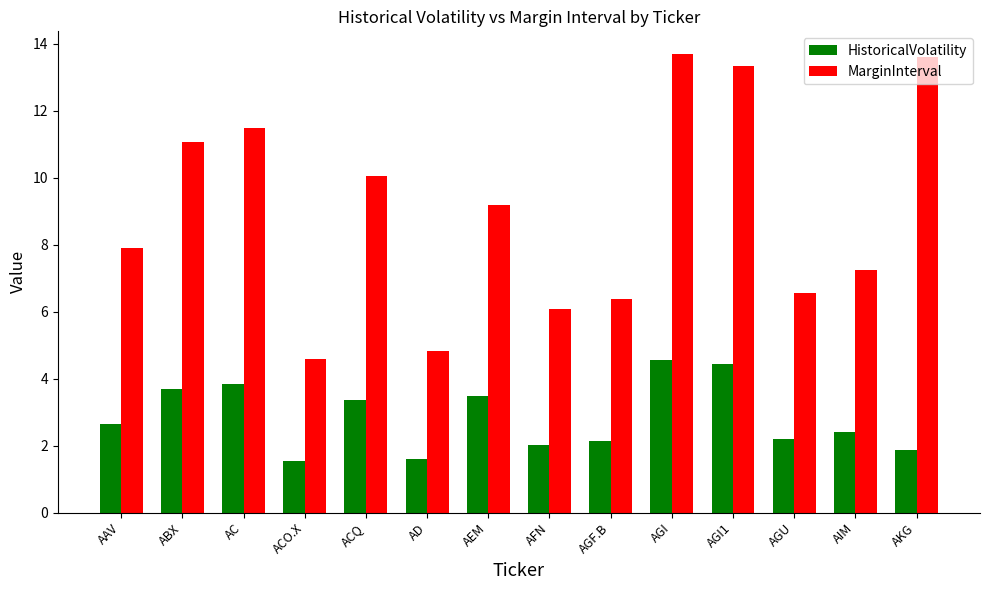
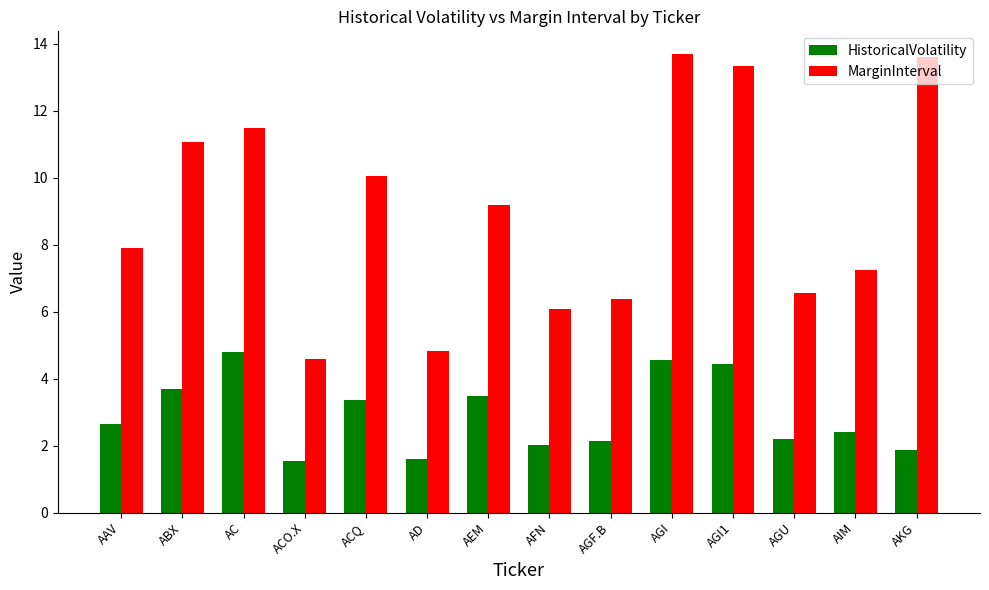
HistoricalVolatility, AC: 3.8 -> 4.8
